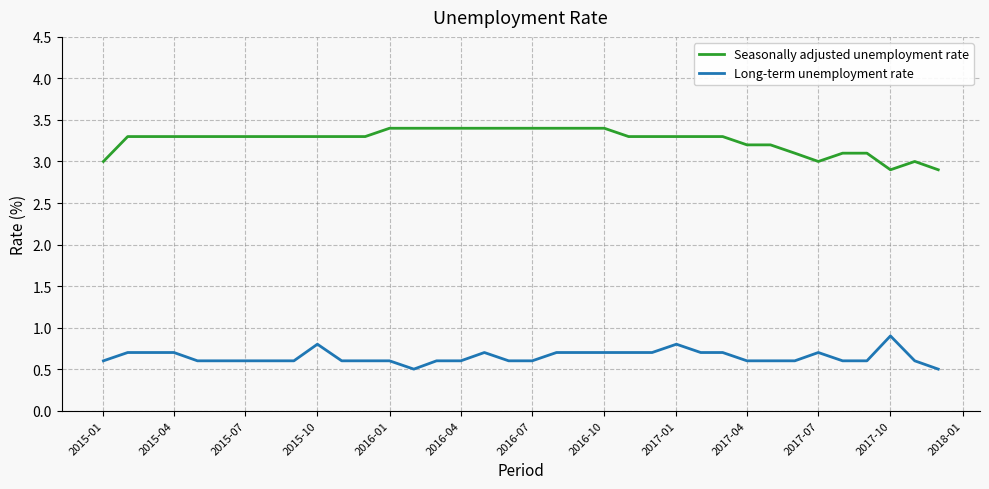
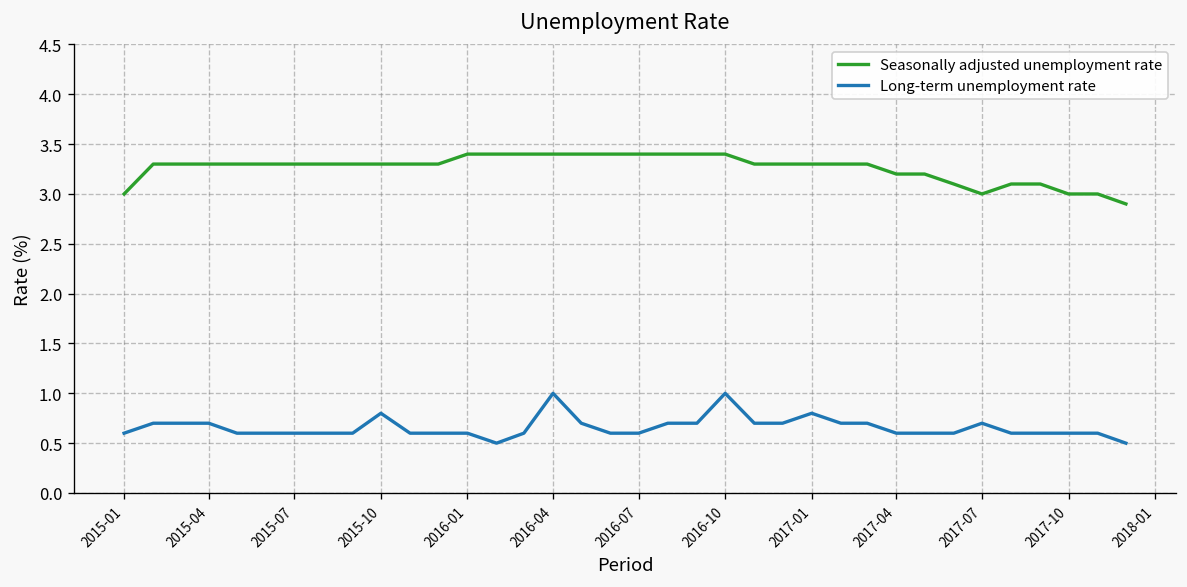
Long-term unemployment rate, 2016-04: 0.6 -> 1.0
Long-term unemployment rate, 2016-10: 0.7 -> 1.0
Seasonally adjusted unemployment rate, 2017-10: 2.9 -> 3.0
Long-term unemployment rate, 2017-10: 0.9 -> 0.6
